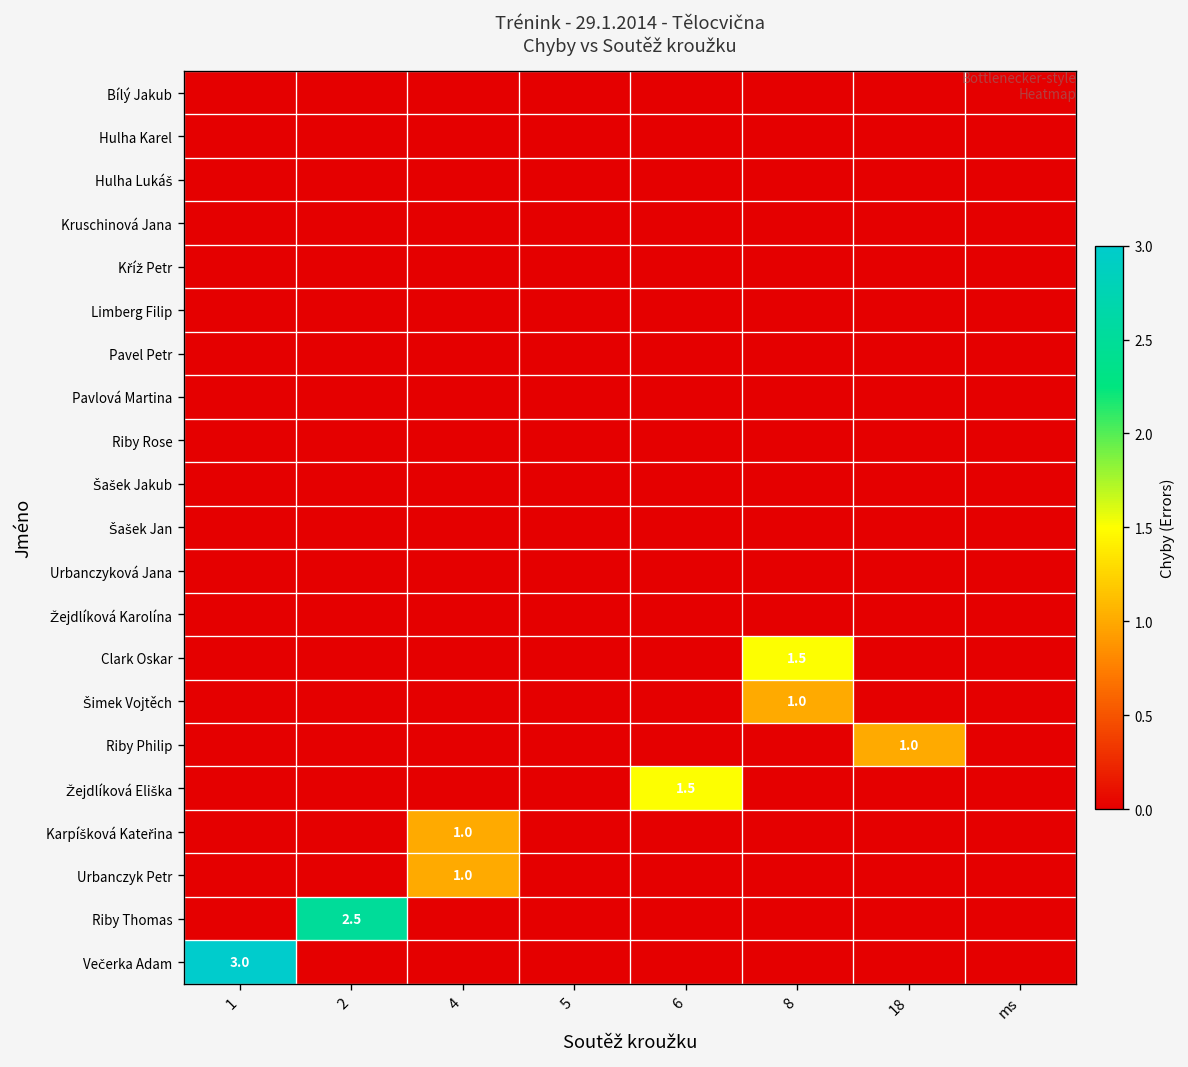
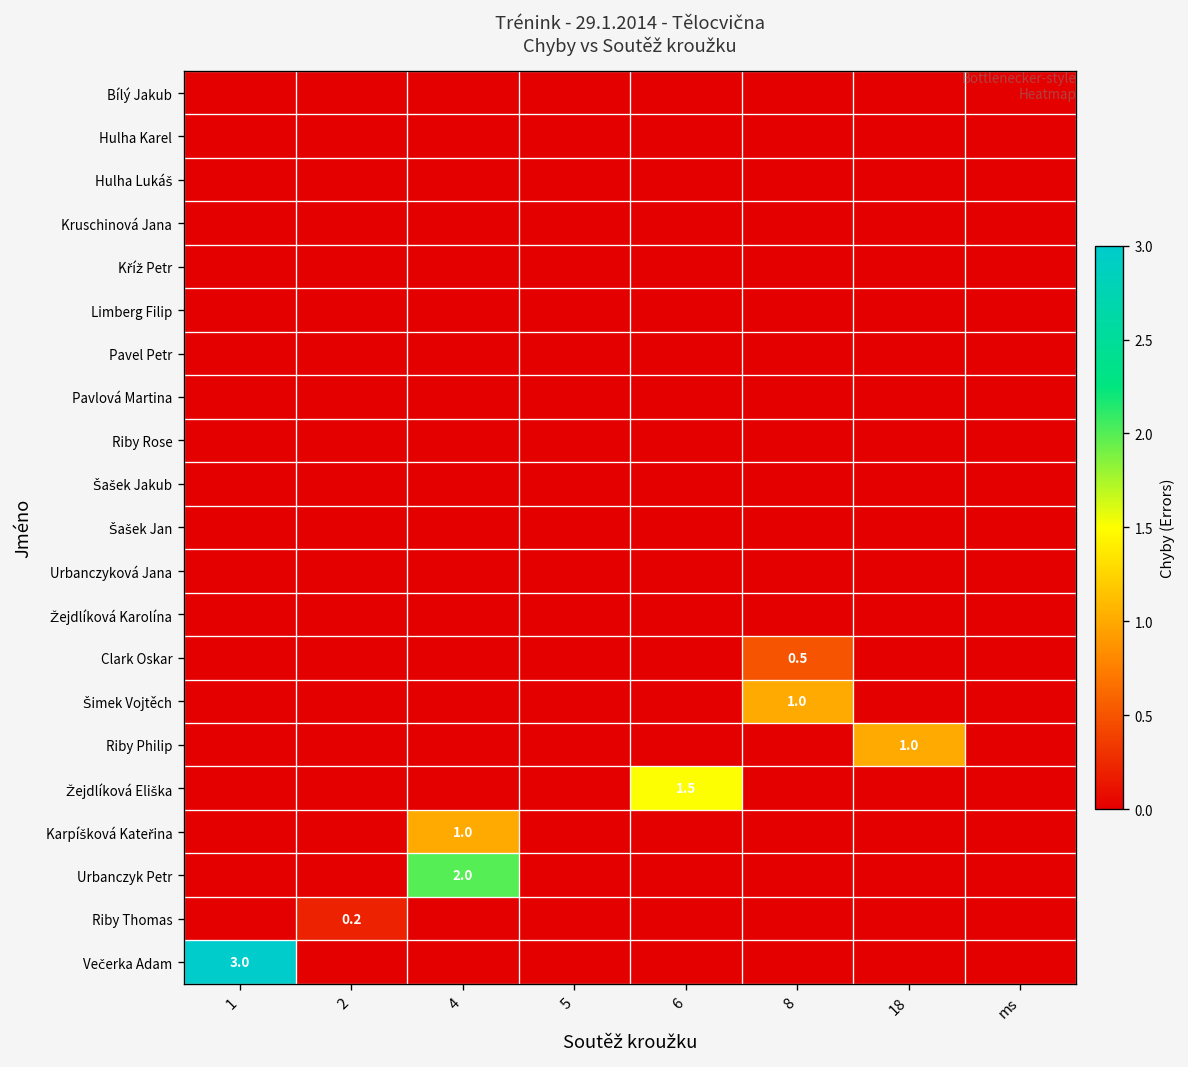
Clark Oskar, 8: 1.5 -> 0.5
Urbanczyk Petr, 4: 1.0 -> 2.0
Riby Thomas, 2: 2.5 -> 0.2
